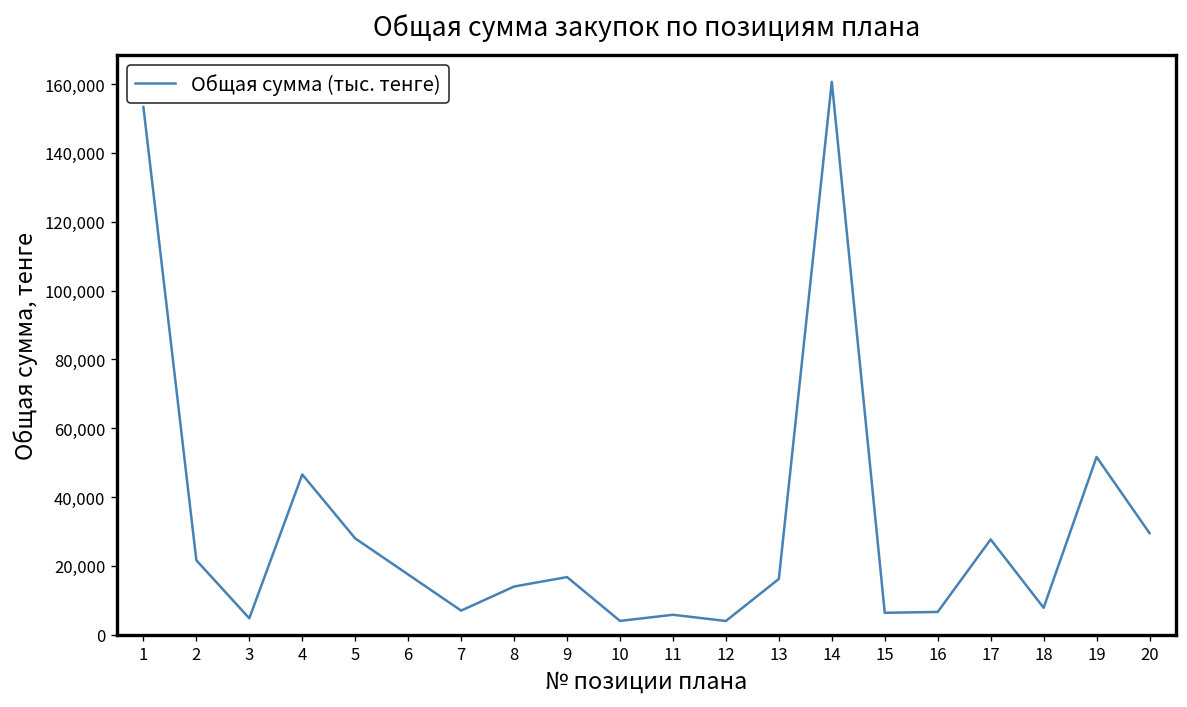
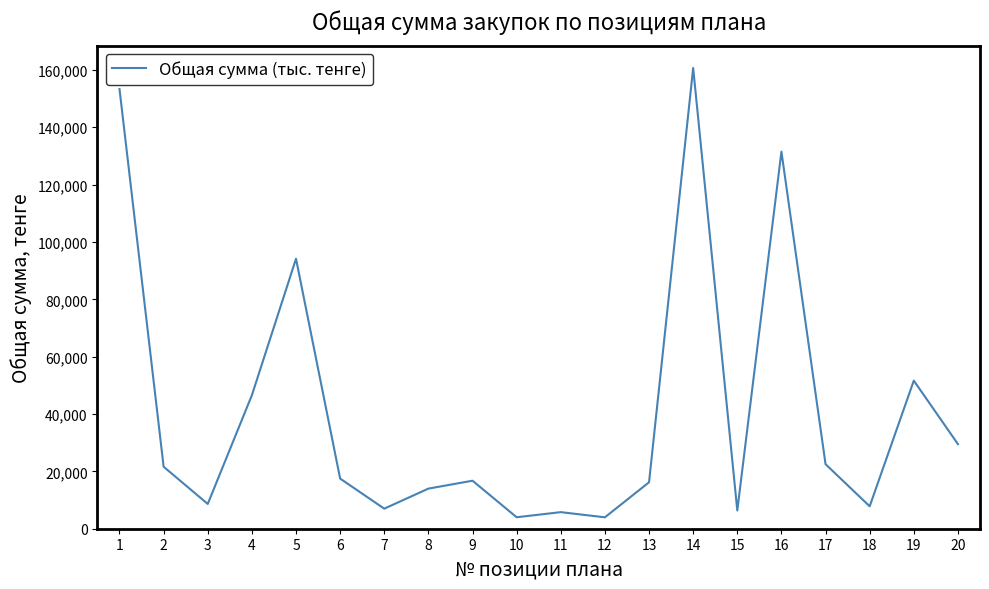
3: 5,000 -> 9,000
5: 28,000 -> 94,000
16: 7,000 -> 132,000
17: 28,000 -> 23,000
